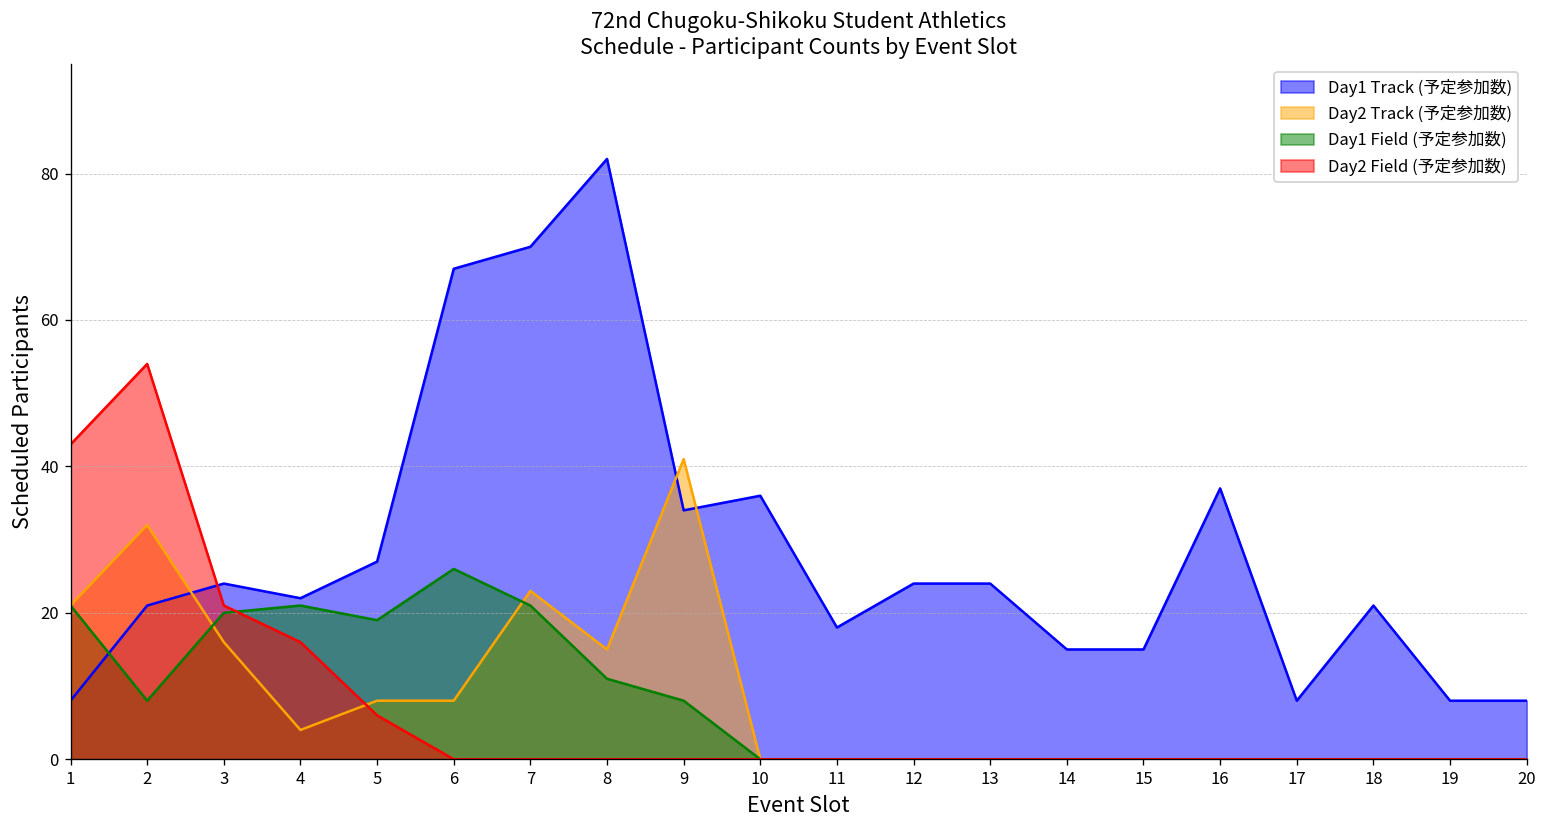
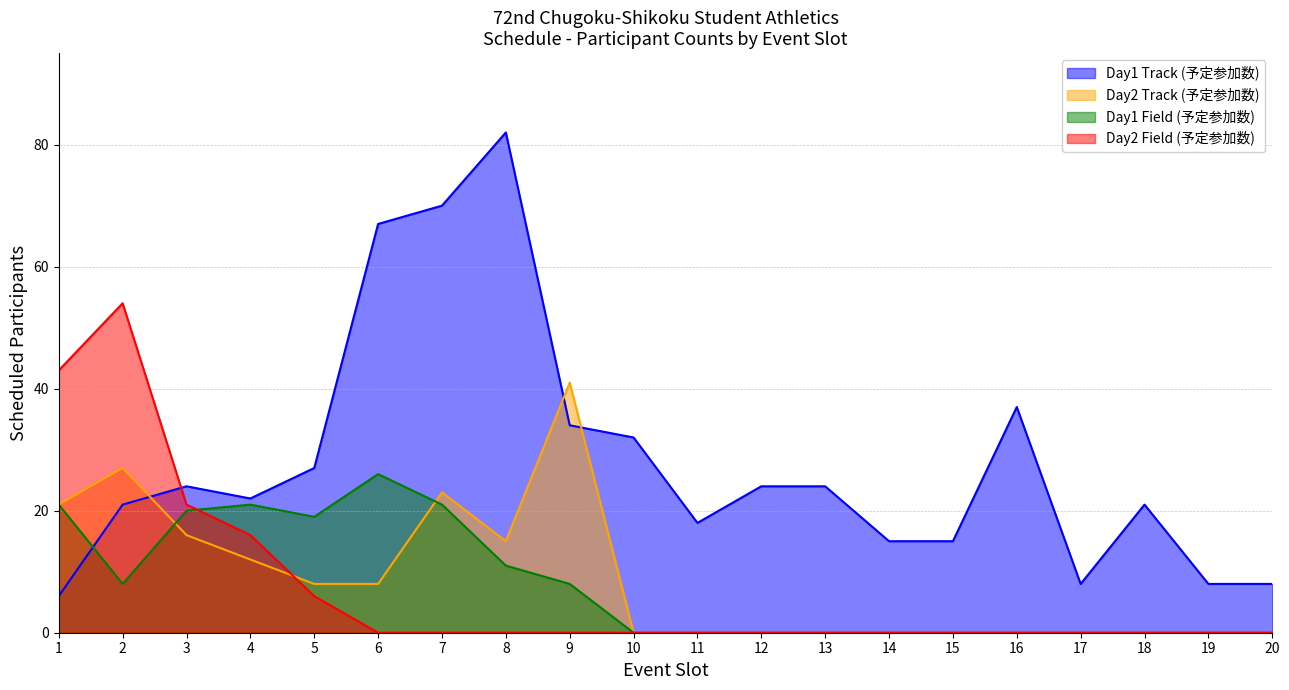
Day1 Track (予定参加数), 1: 8 -> 6
Day2 Track (予定参加数), 2: 32 -> 27
Day2 Track (予定参加数), 4: 4 -> 12
Day1 Track (予定参加数), 10: 36 -> 32
